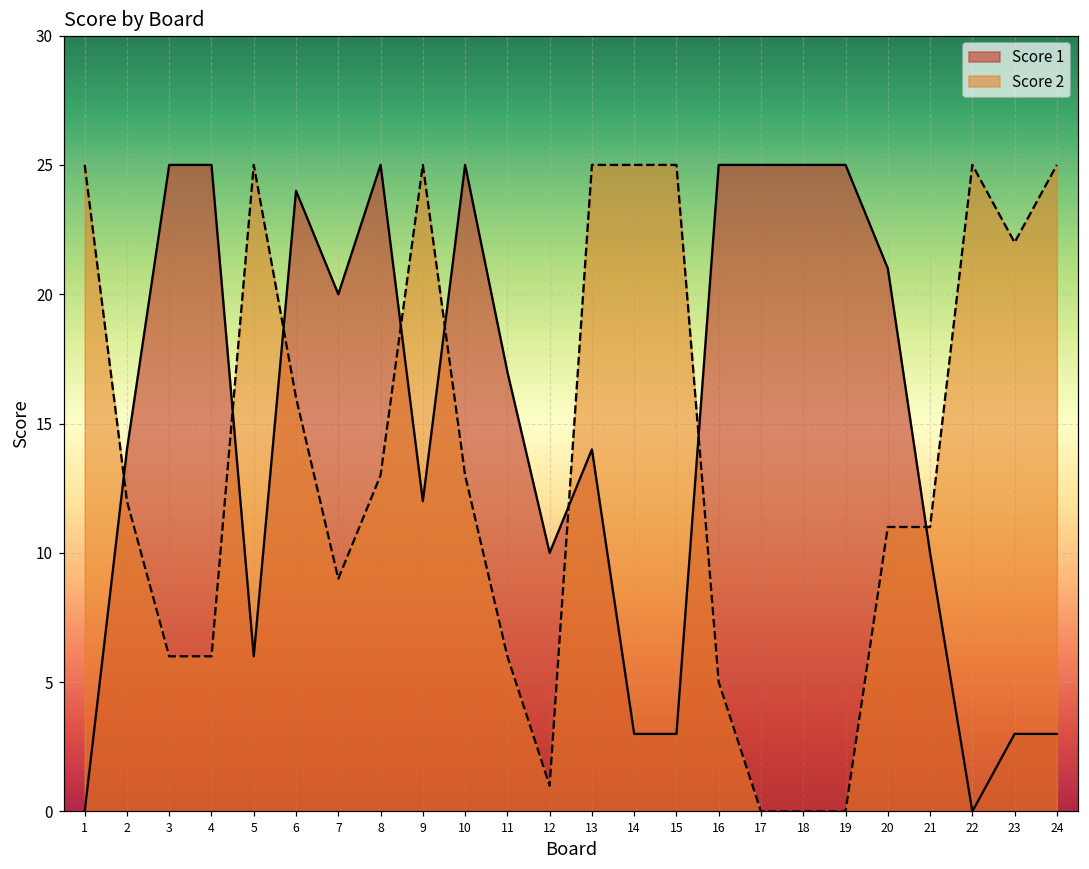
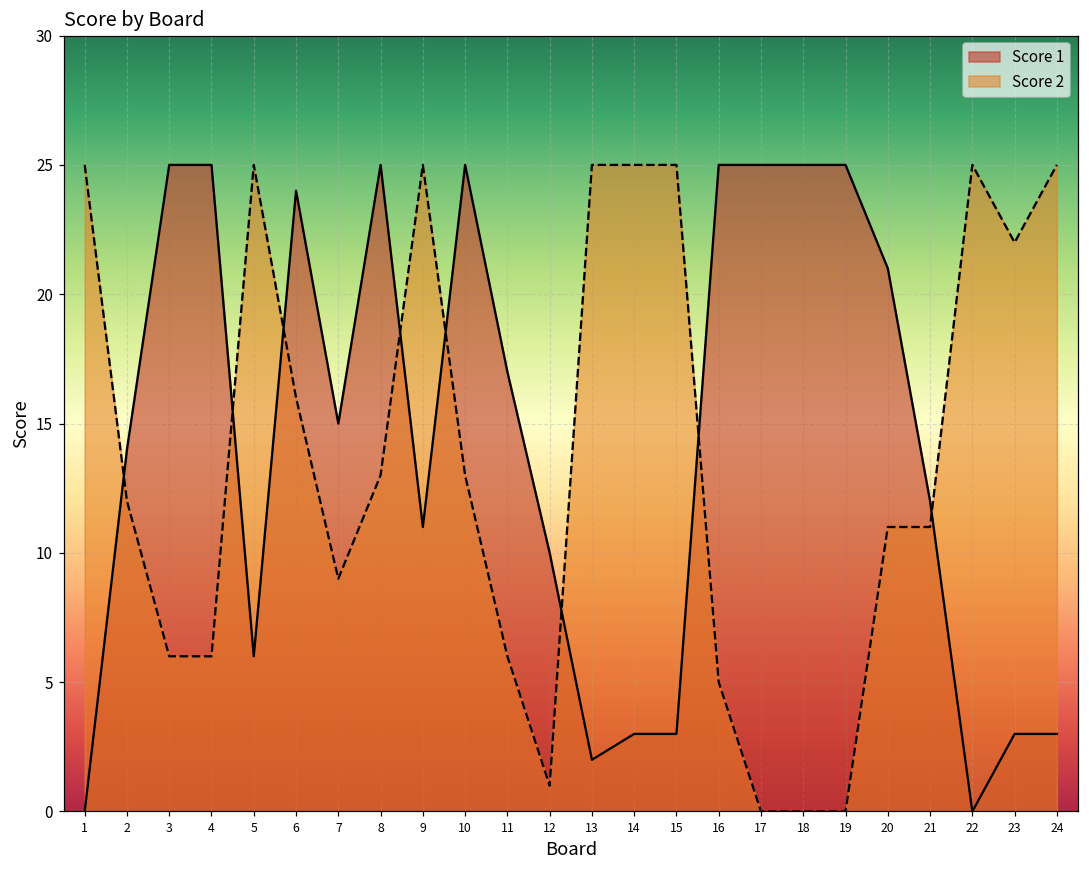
Score 1, 7: 20 -> 15
Score 1, 9: 12 -> 11
Score 1, 13: 14 -> 2
Score 1, 21: 10 -> 12
